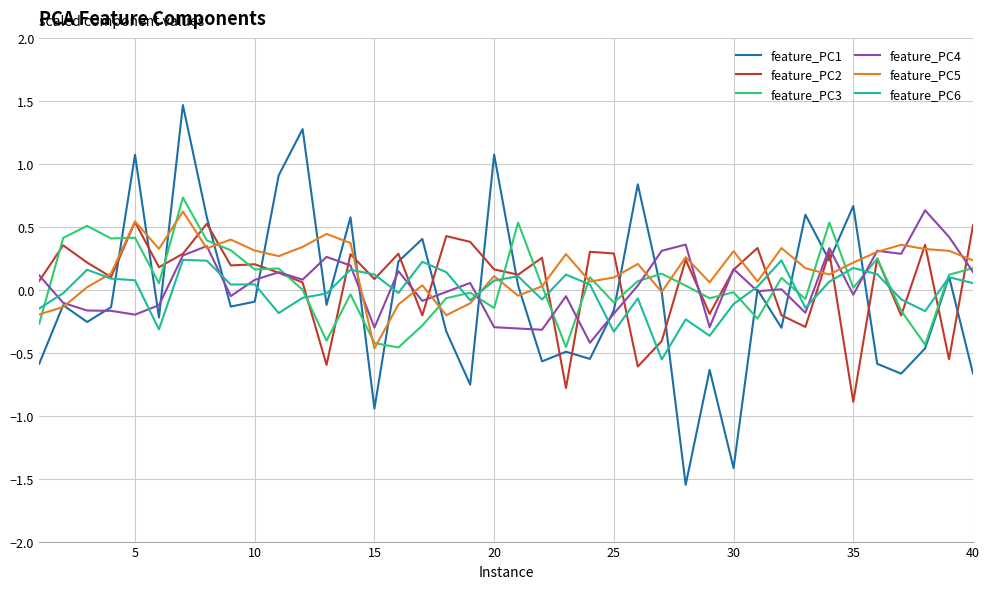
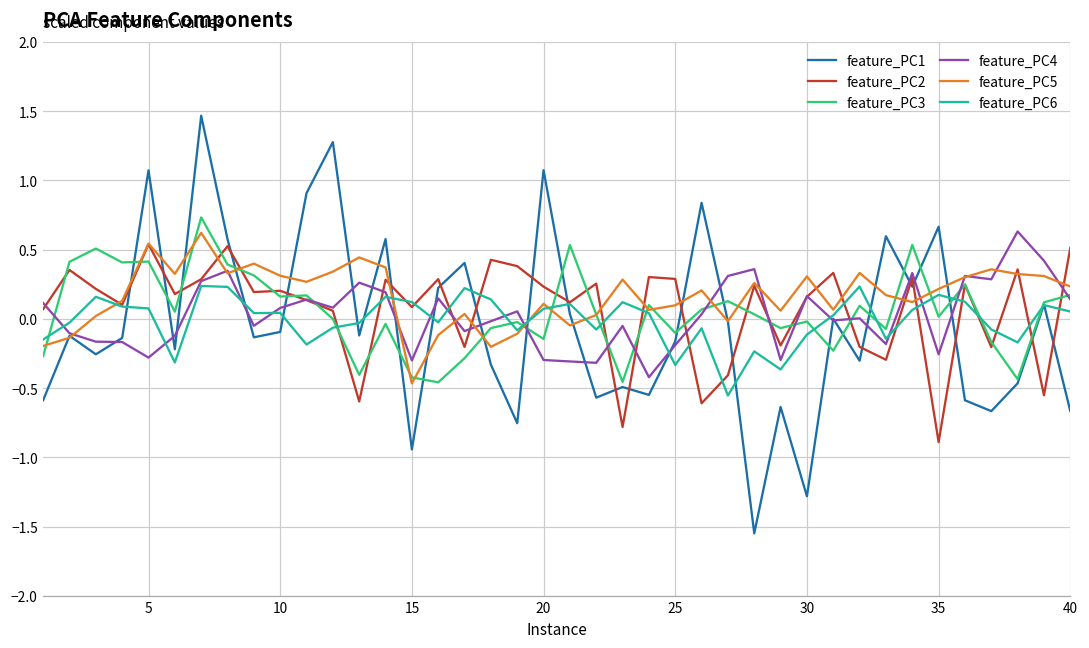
feature_PC4, 5: -0.20 -> -0.28
feature_PC2, 20: 0.16 -> 0.23
feature_PC1, 30: -1.42 -> -1.28
feature_PC4, 35: -0.04 -> -0.26
